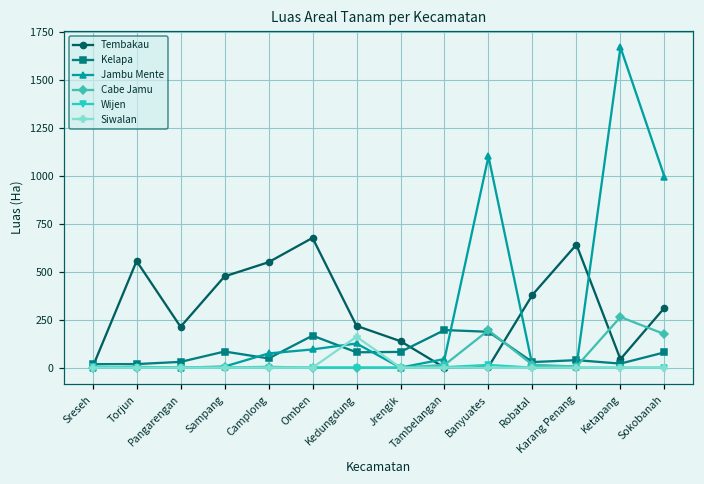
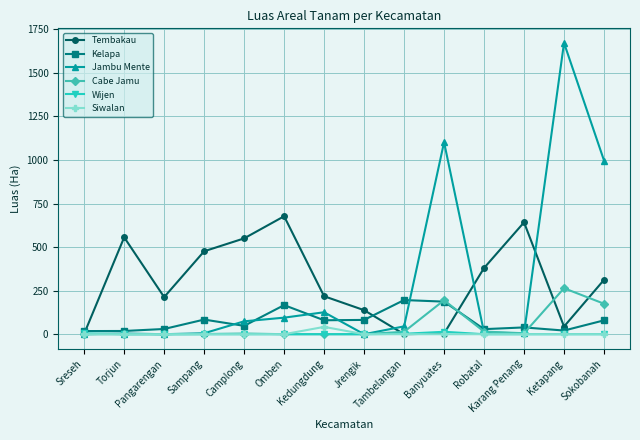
Siwalan, Kedungdung: 160 -> 40
